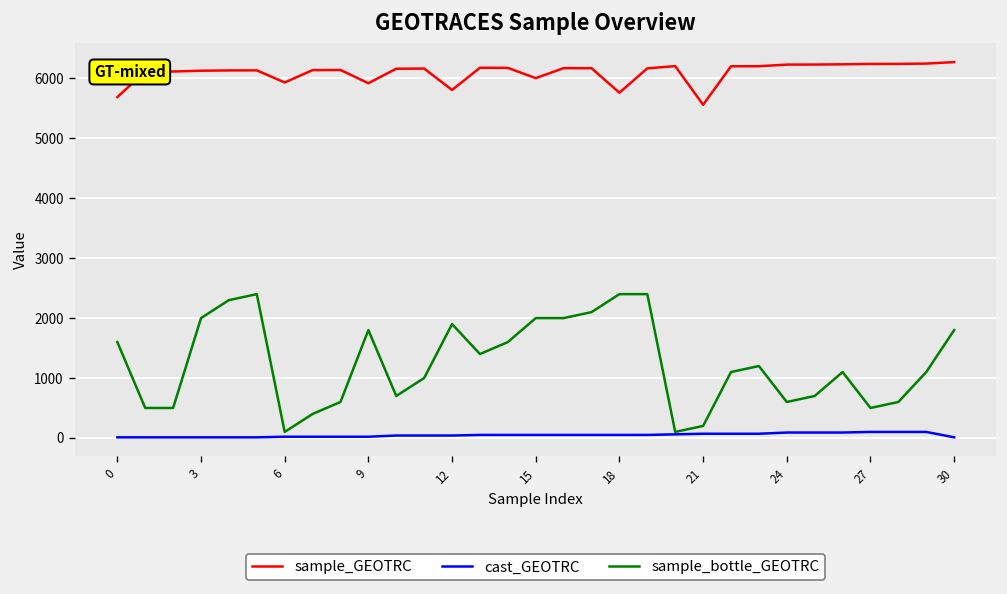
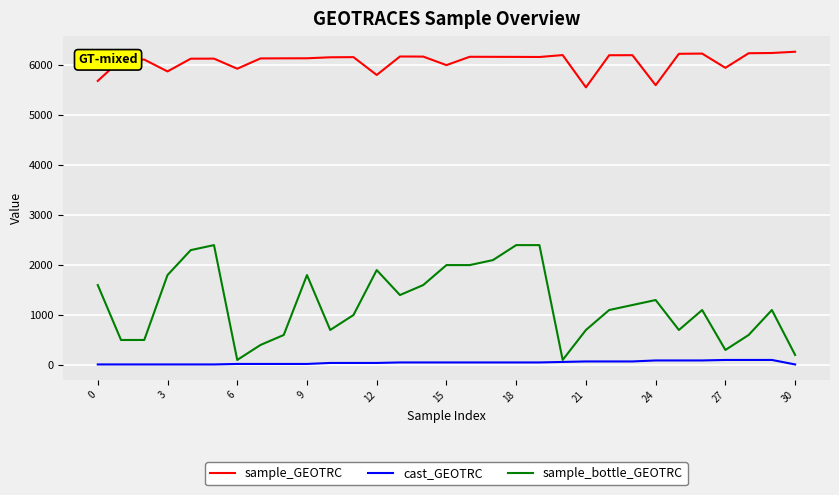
sample_GEOTRC, 3: 6100 -> 5900
sample_bottle_GEOTRC, 3: 2000 -> 1800
sample_GEOTRC, 9: 5900 -> 6100
sample_GEOTRC, 18: 5800 -> 6200
sample_bottle_GEOTRC, 21: 200 -> 700
sample_GEOTRC, 24: 6200 -> 5600
sample_bottle_GEOTRC, 24: 600 -> 1300
sample_GEOTRC, 27: 6200 -> 6000
sample_bottle_GEOTRC, 27: 500 -> 300
sample_bottle_GEOTRC, 30: 1800 -> 200
